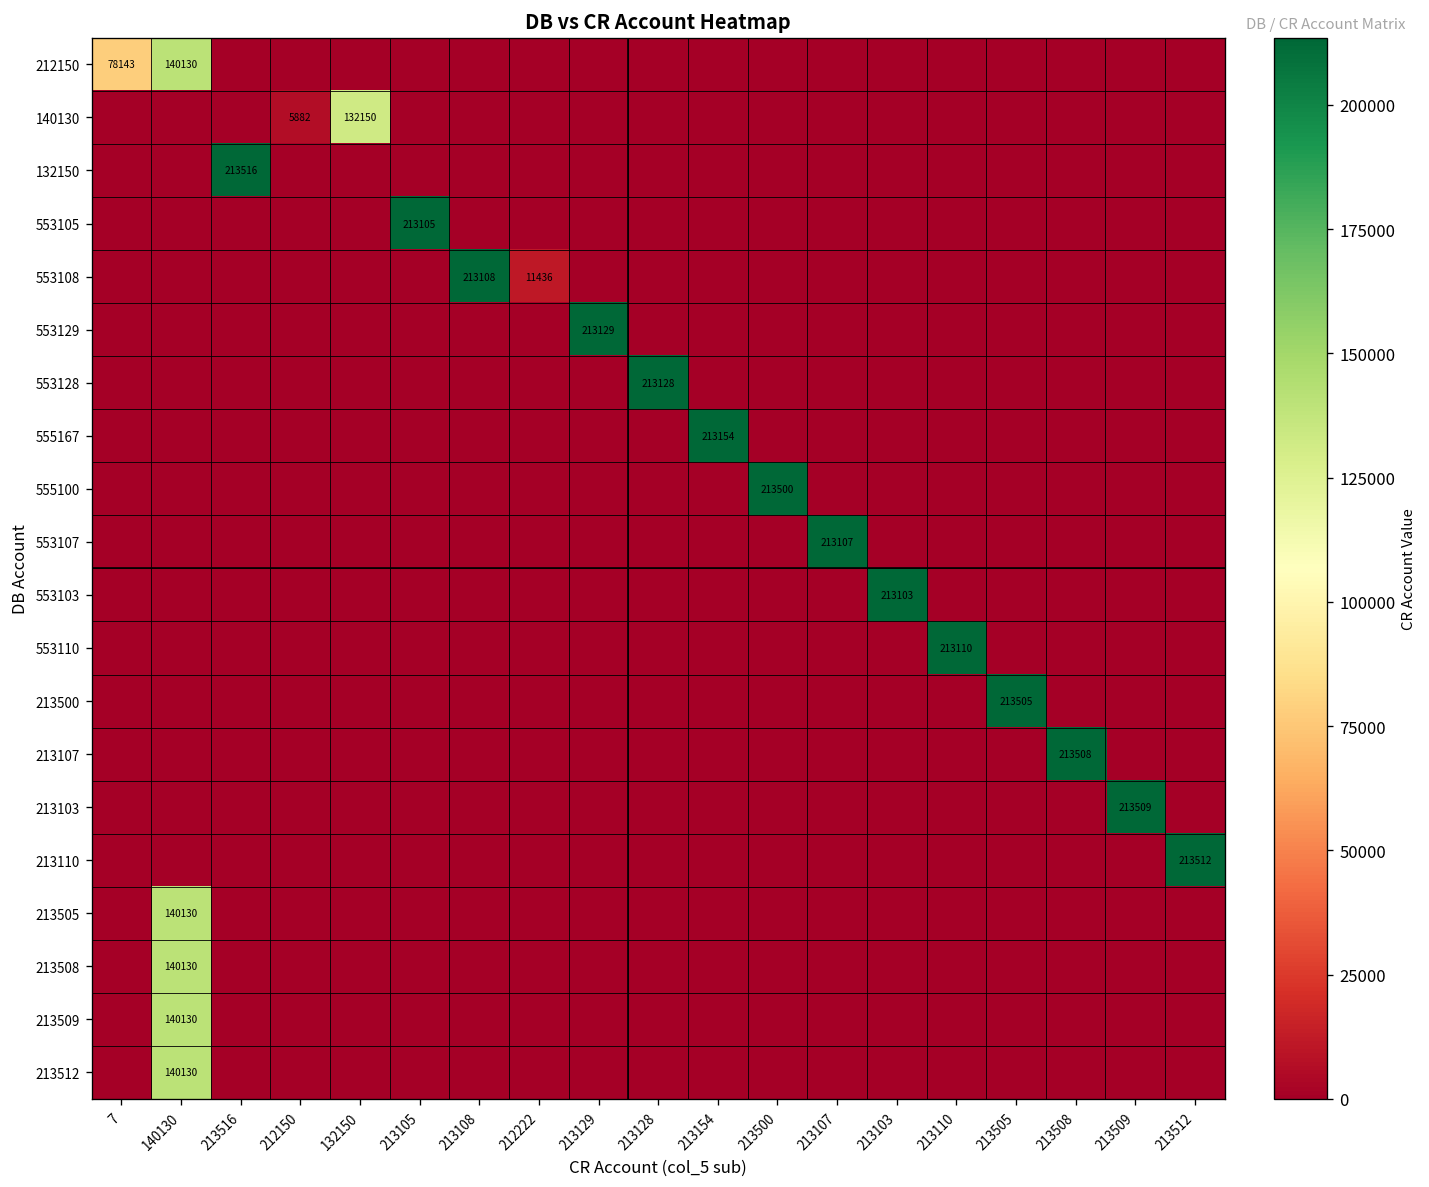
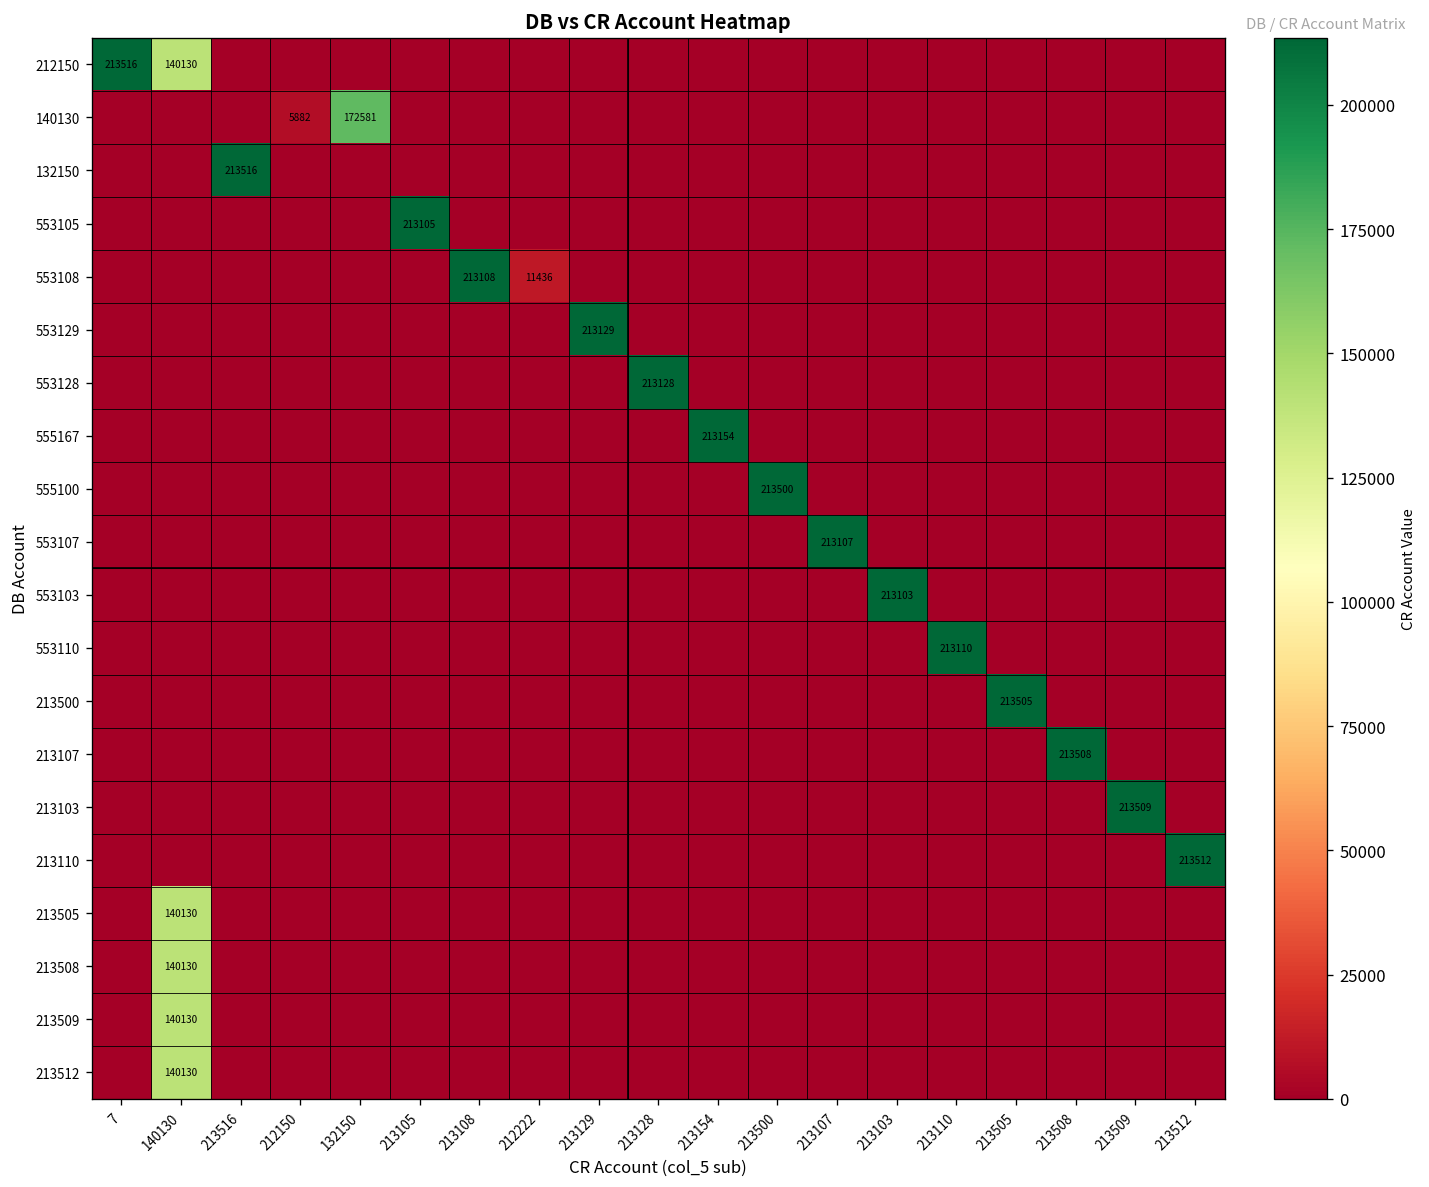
212150, 7: 78143 -> 213516
140130, 132150: 132150 -> 172581
